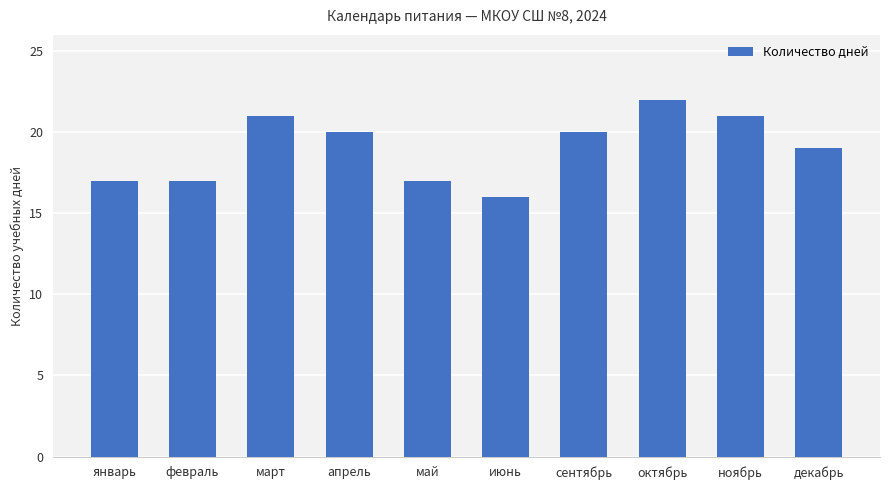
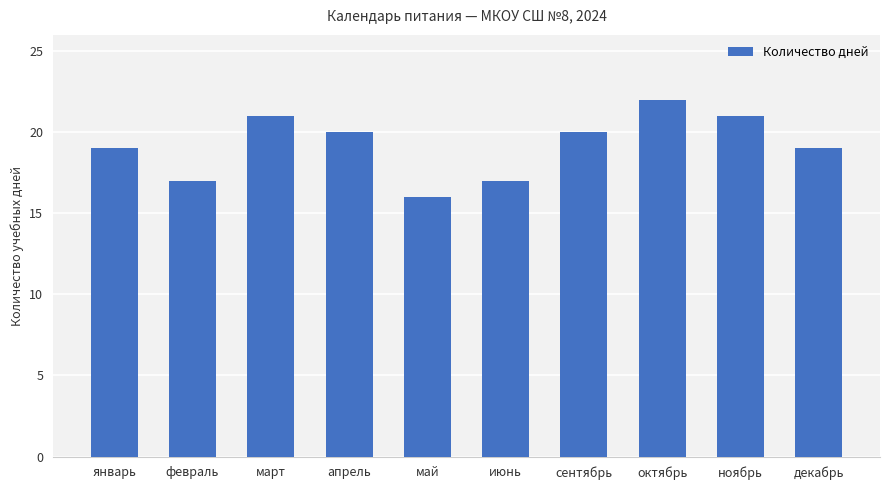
январь: 17 -> 19
май: 17 -> 16
июнь: 16 -> 17
